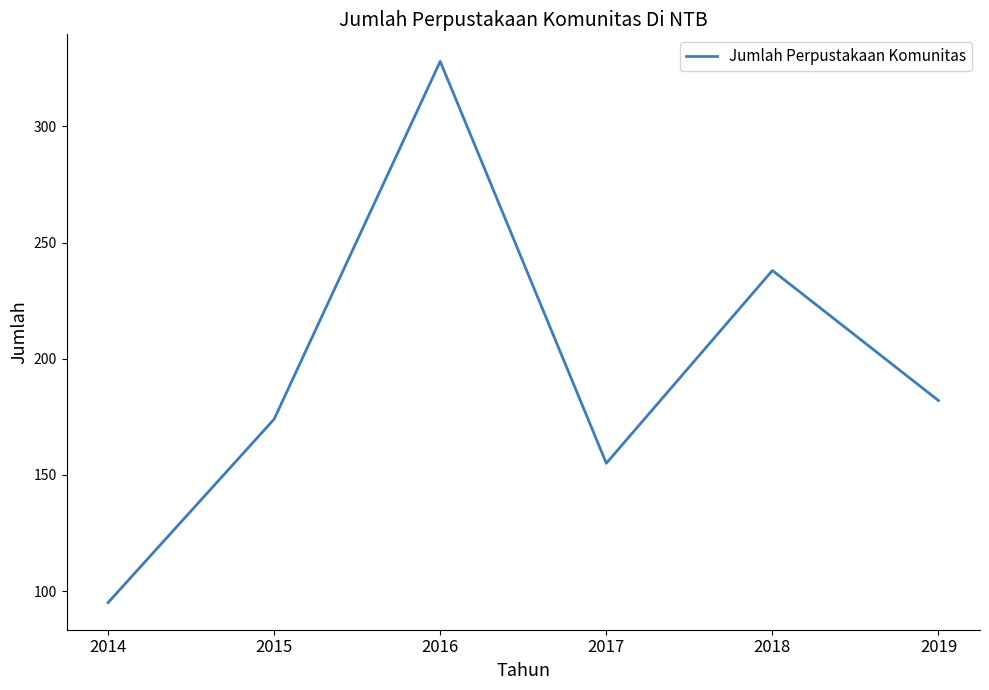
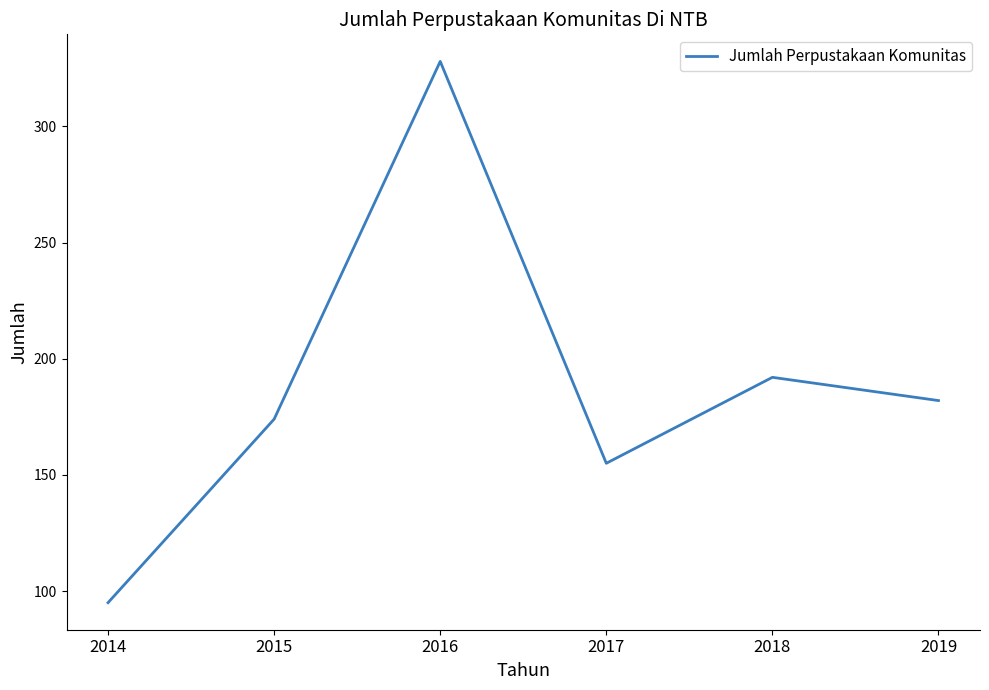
2018: 238 -> 192
